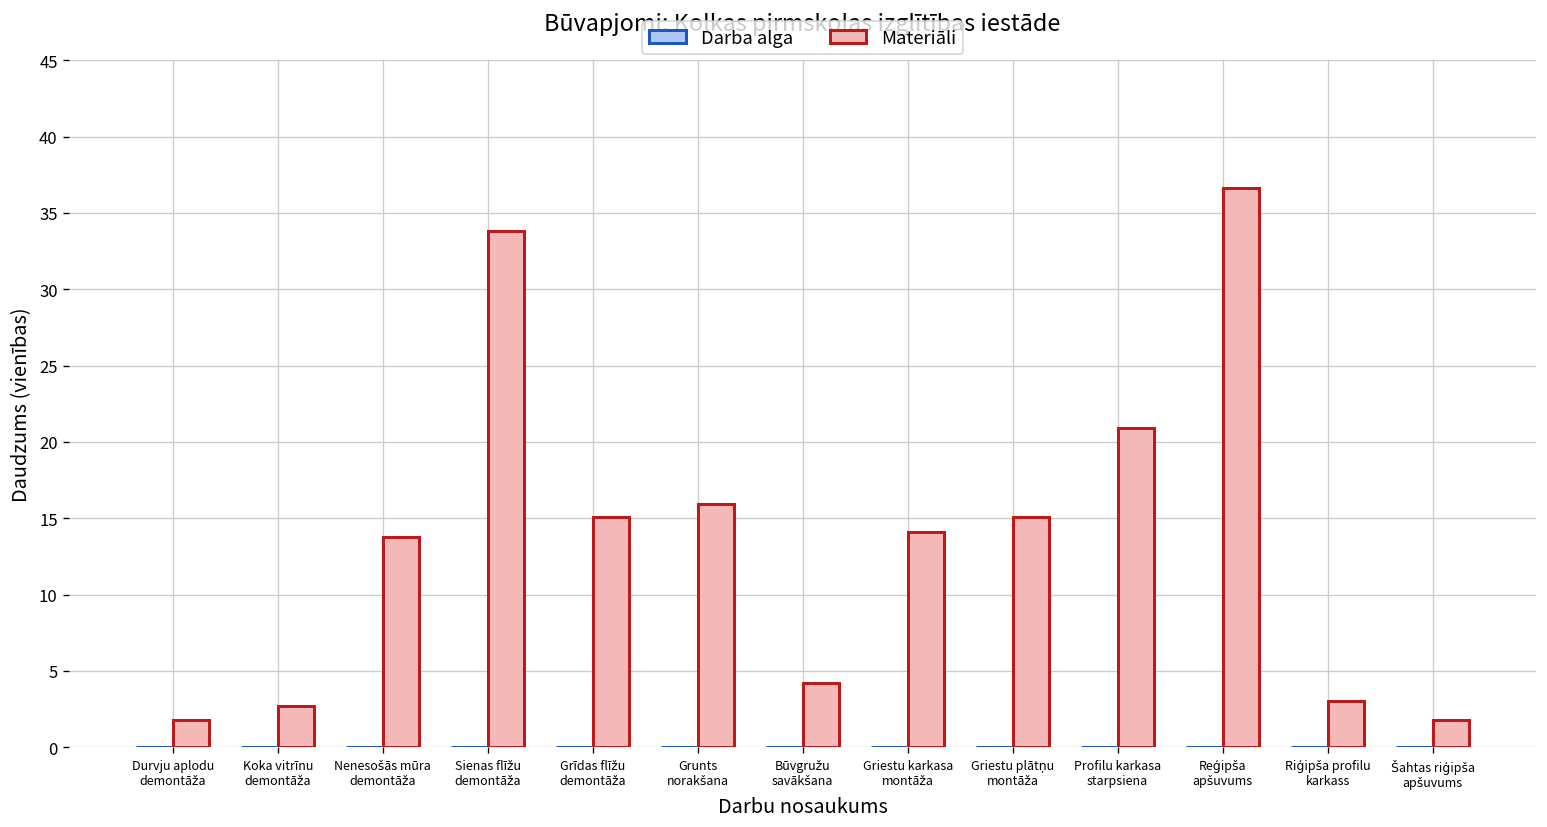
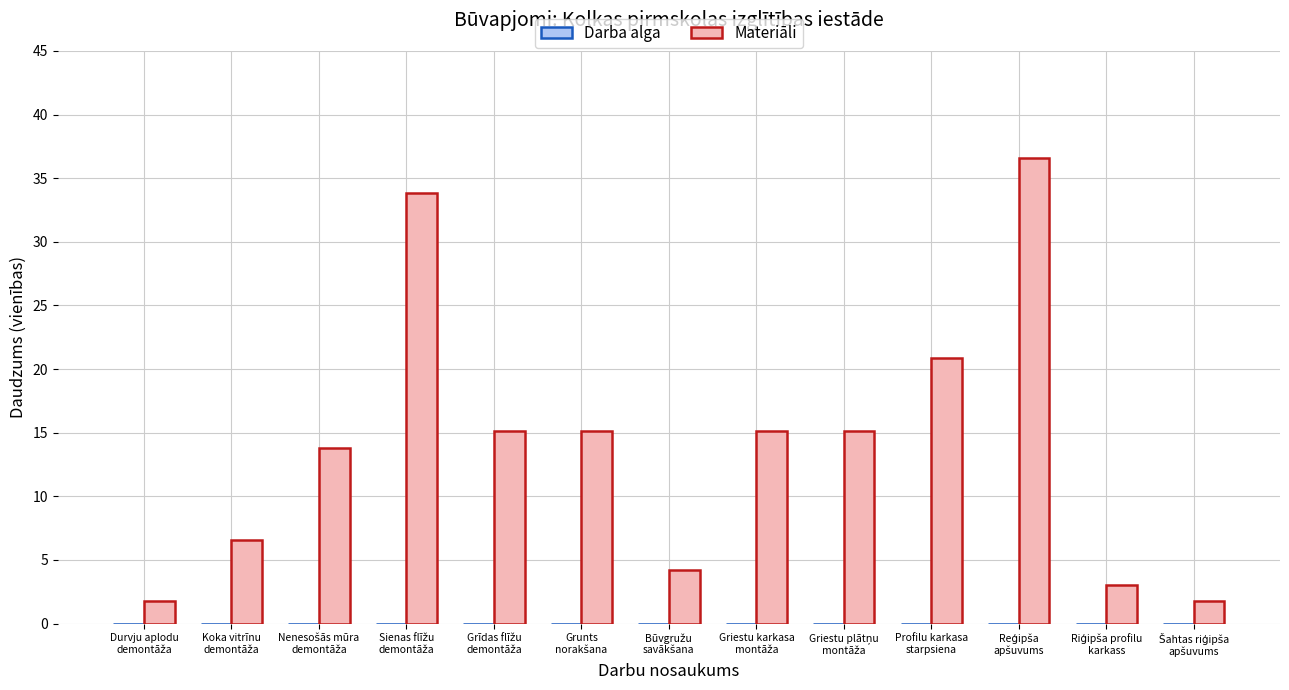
Materiāli, Koka vitrīnu demontāža: 2.7 -> 6.6
Materiāli, Grunts norakšana: 15.9 -> 15.1
Materiāli, Griestu karkasa montāža: 14.1 -> 15.1
